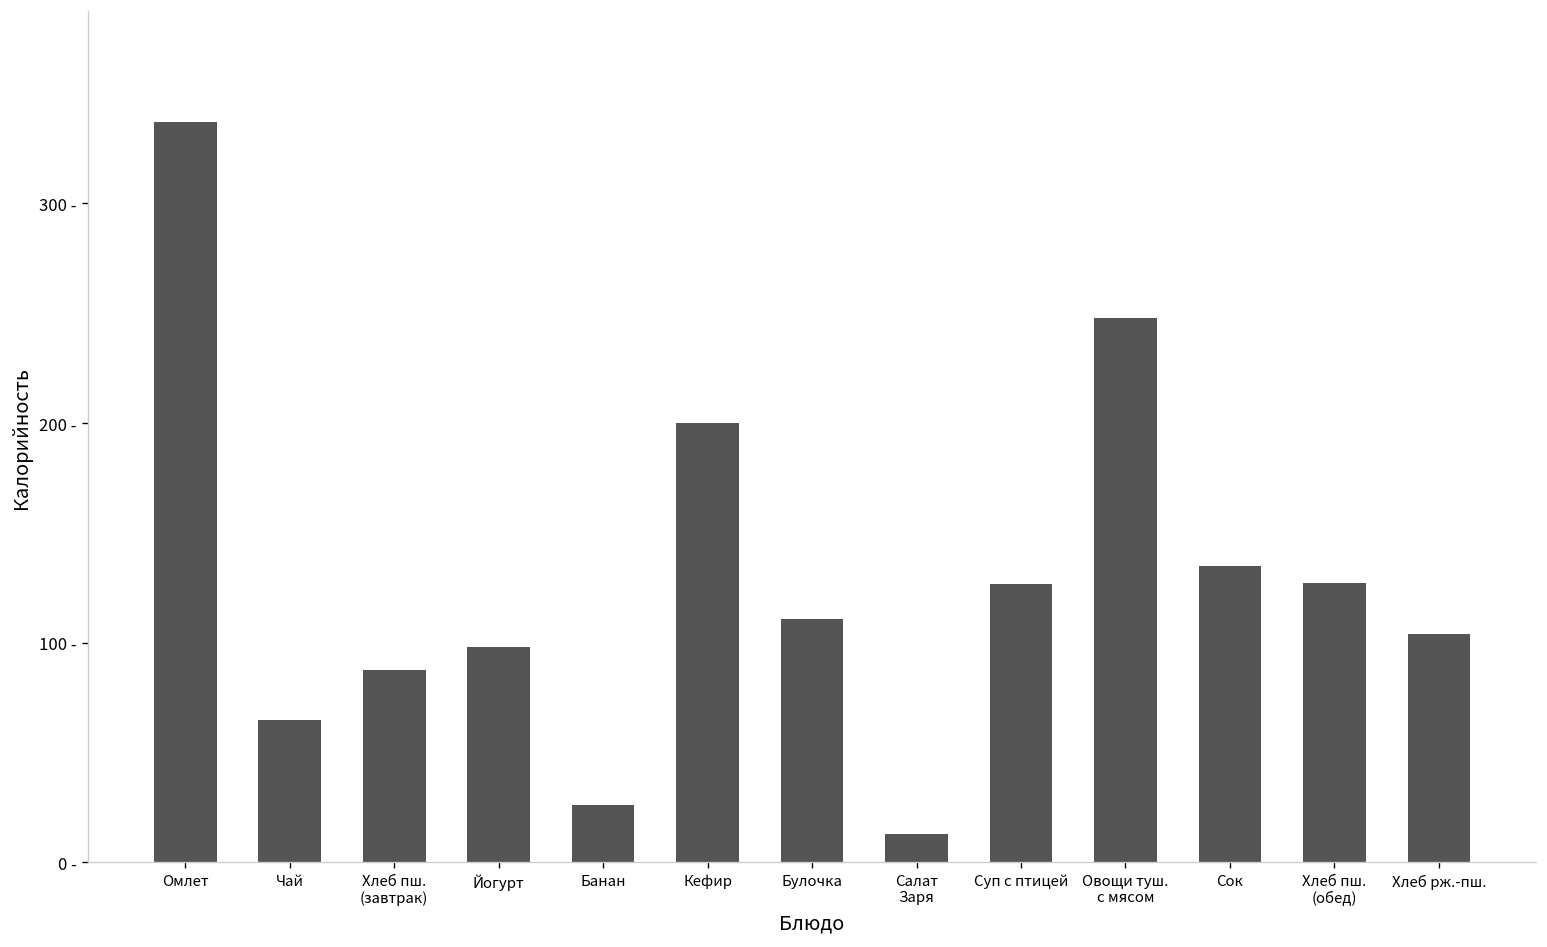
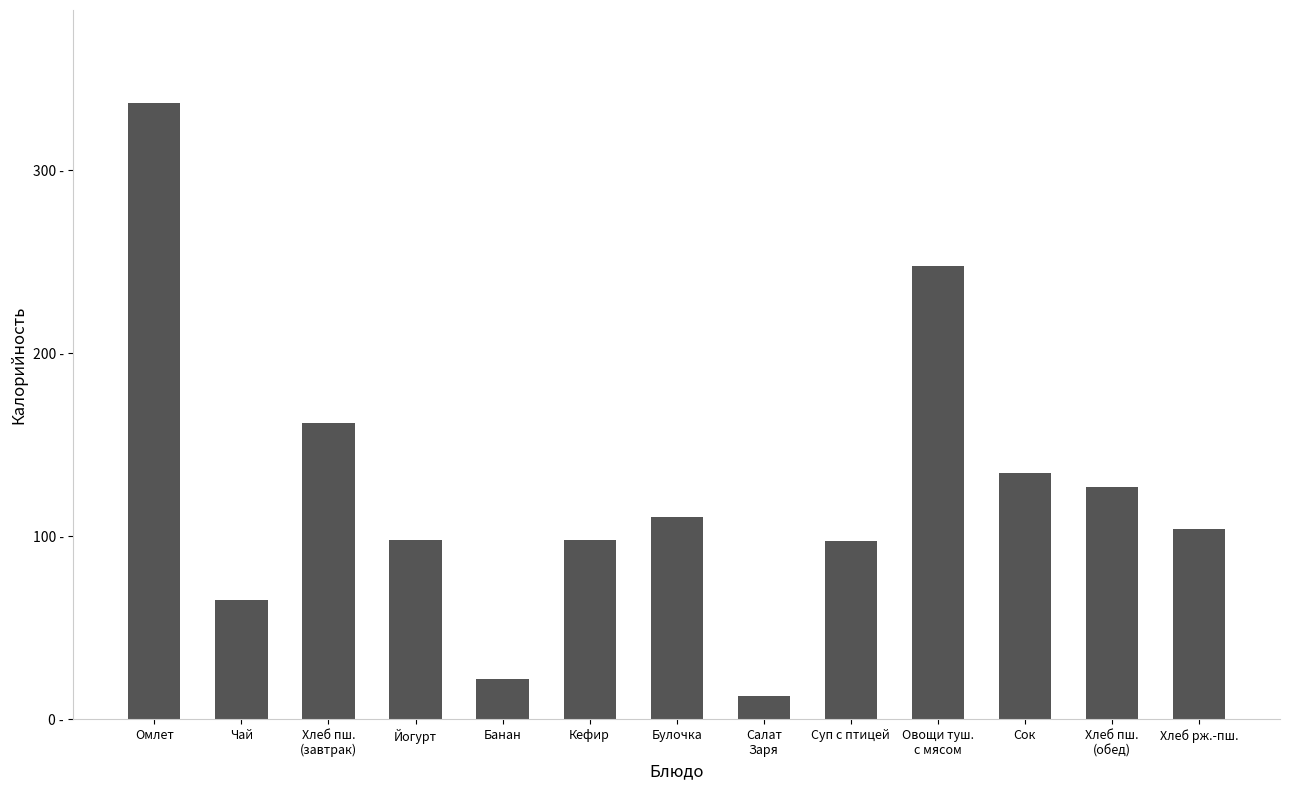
Хлеб пш. (завтрак): 87 - -> 162 -
Банан: 26 - -> 22 -
Кефир: 200 - -> 98 -
Суп с птицей: 127 - -> 97 -
